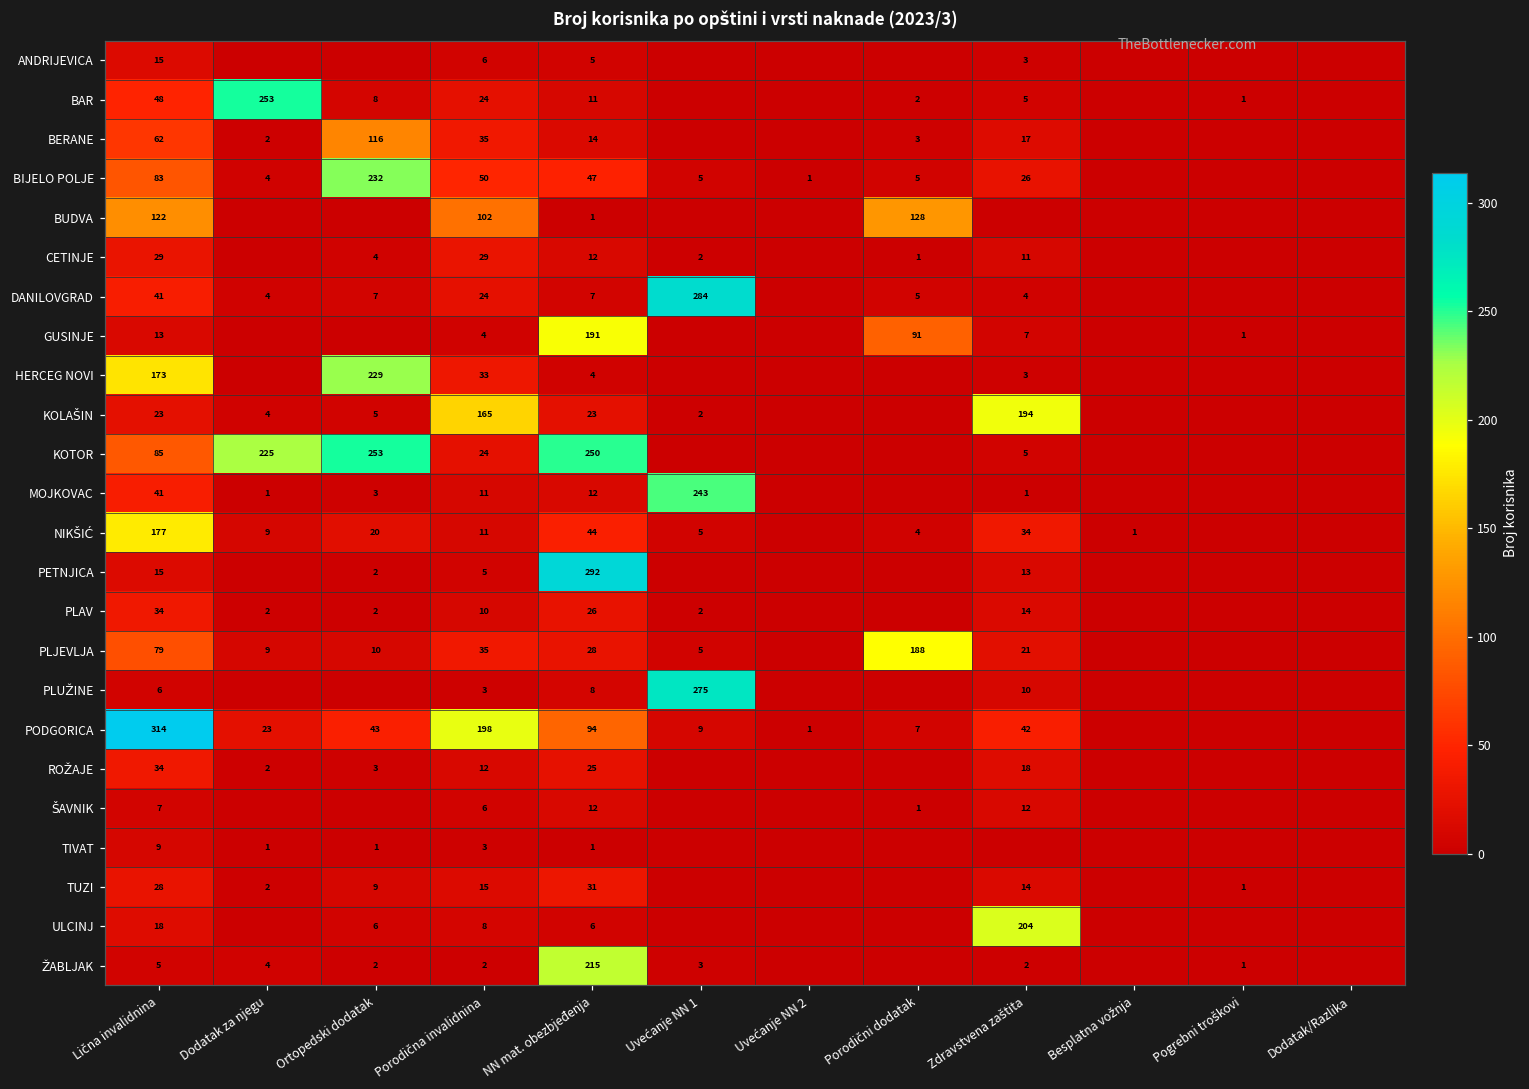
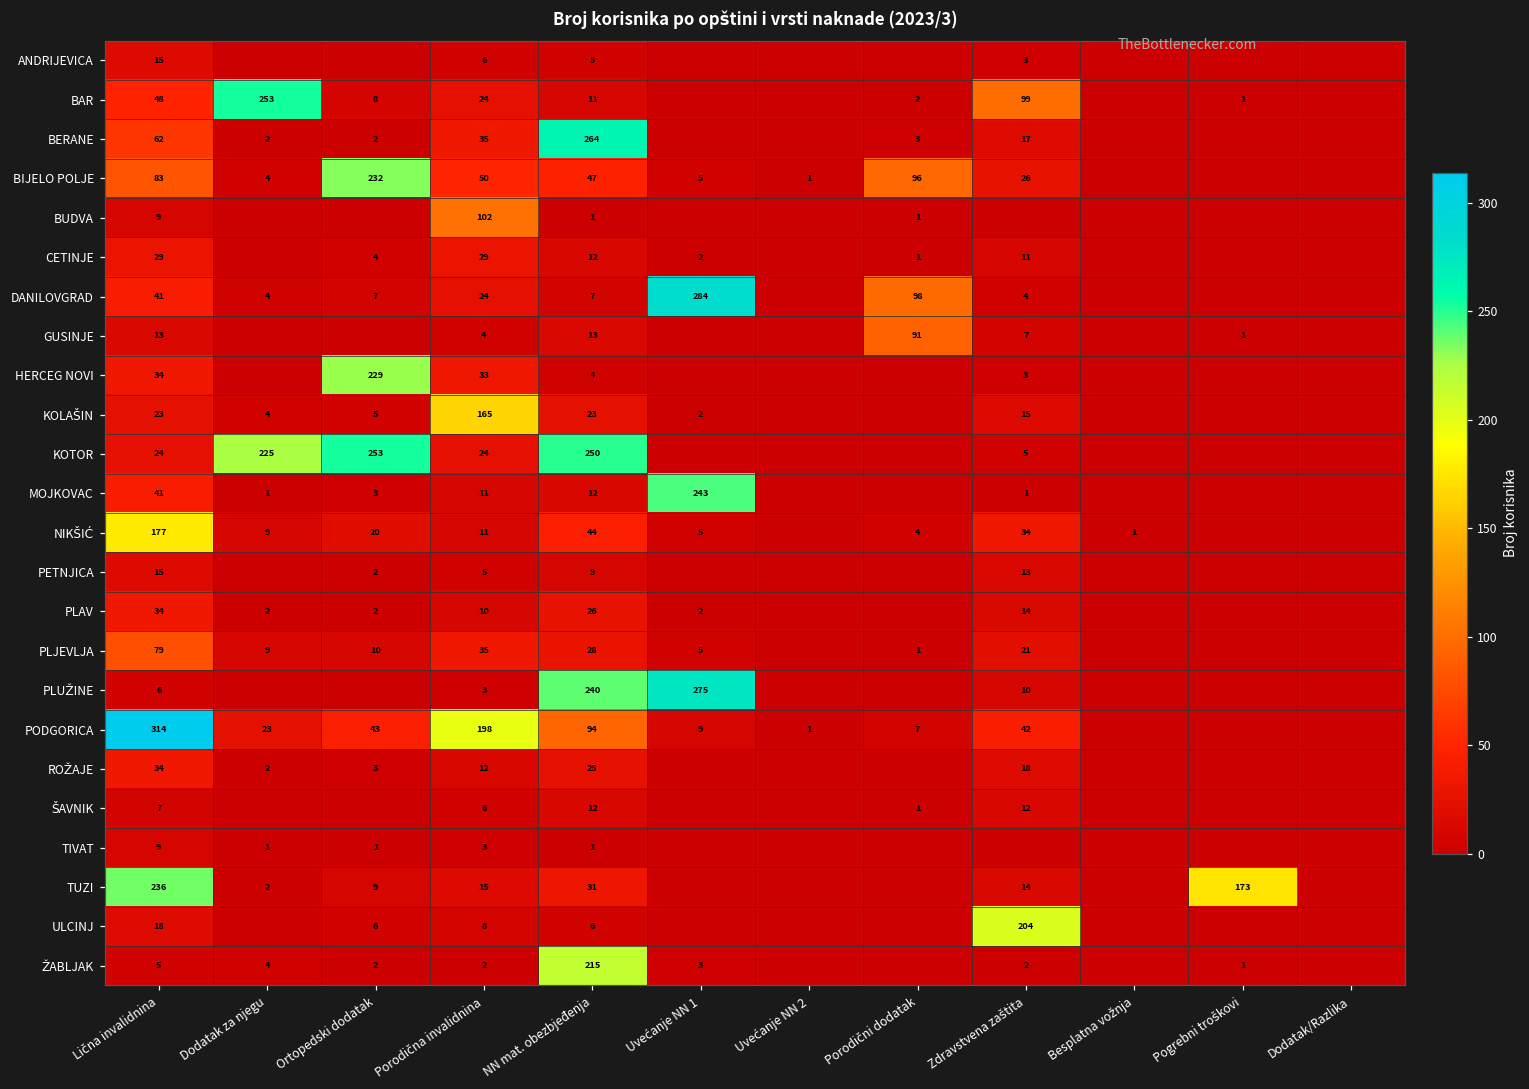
BAR, Zdravstvena zaštita: 5 -> 99
BERANE, Ortopedski dodatak: 116 -> 2
BERANE, NN mat. obezbjeđenja: 14 -> 264
BIJELO POLJE, Porodični dodatak: 5 -> 96
BUDVA, Lična invalidnina: 122 -> 9
BUDVA, Porodični dodatak: 128 -> 1
DANILOVGRAD, Porodični dodatak: 5 -> 98
GUSINJE, NN mat. obezbjeđenja: 191 -> 13
HERCEG NOVI, Lična invalidnina: 173 -> 34
KOLAŠIN, Zdravstvena zaštita: 194 -> 15
KOTOR, Lična invalidnina: 85 -> 24
PETNJICA, NN mat. obezbjeđenja: 292 -> 9
PLJEVLJA, Porodični dodatak: 188 -> 1
PLUŽINE, NN mat. obezbjeđenja: 8 -> 240
TUZI, Lična invalidnina: 28 -> 236
TUZI, Pogrebni troškovi: 1 -> 173
